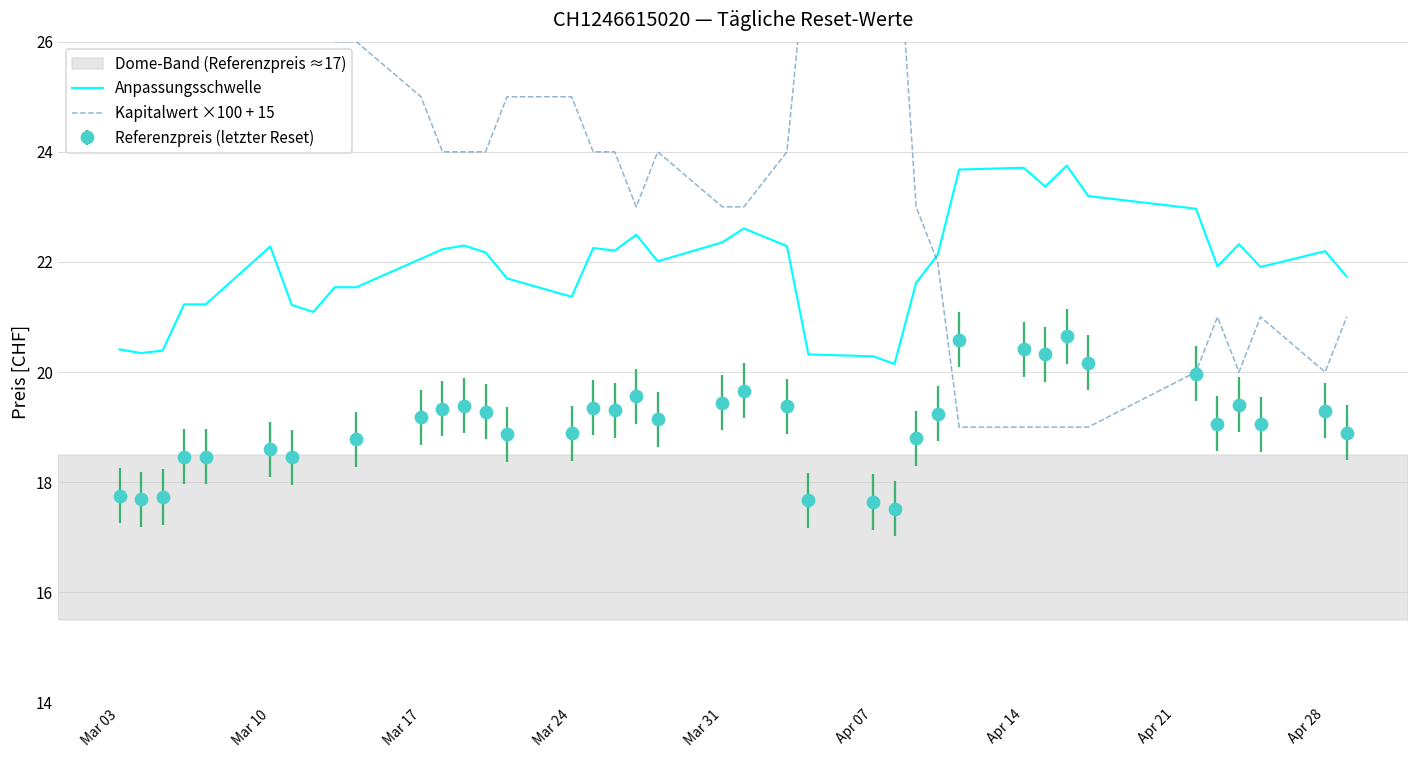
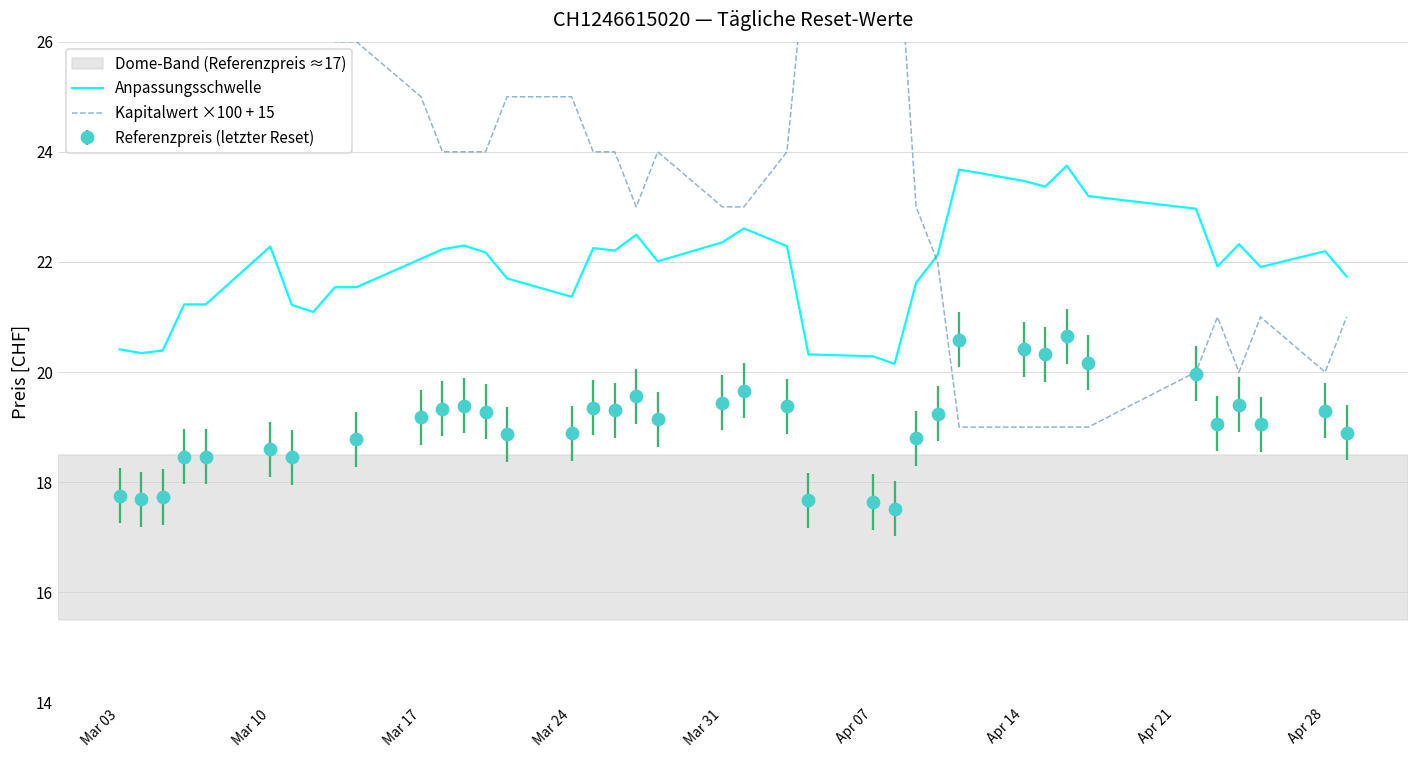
Anpassungsschwelle, Apr 14: 23.7 -> 23.5
